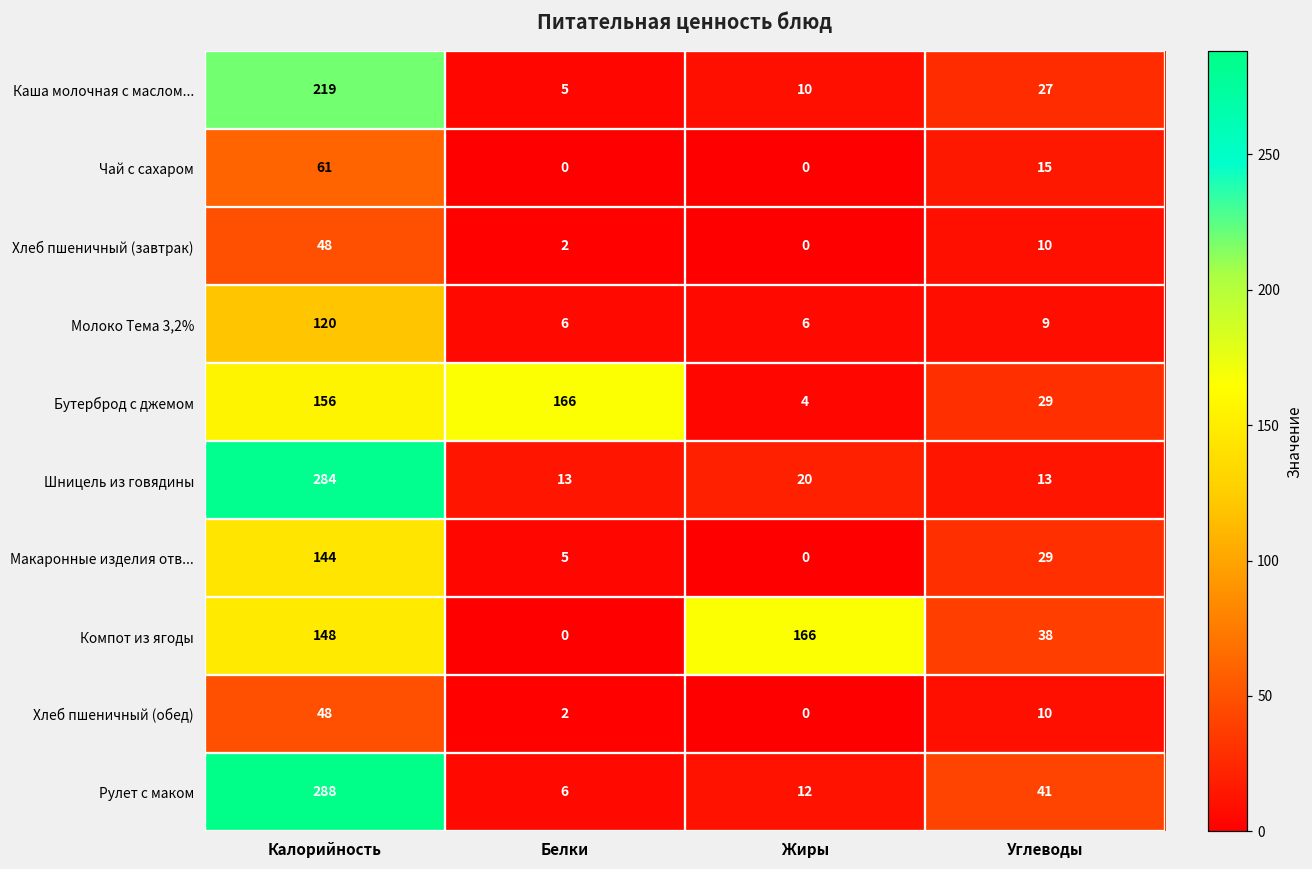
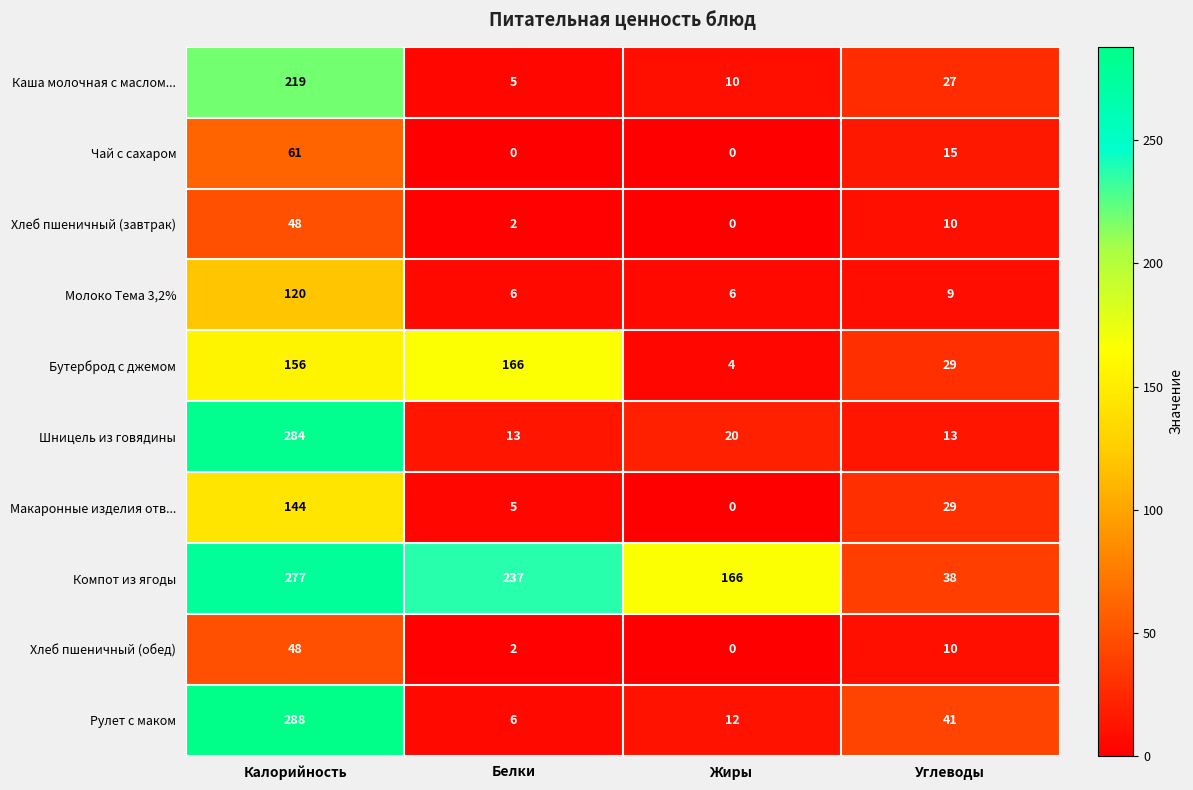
Компот из ягоды, Калорийность: 148 -> 277
Компот из ягоды, Белки: 0 -> 237
